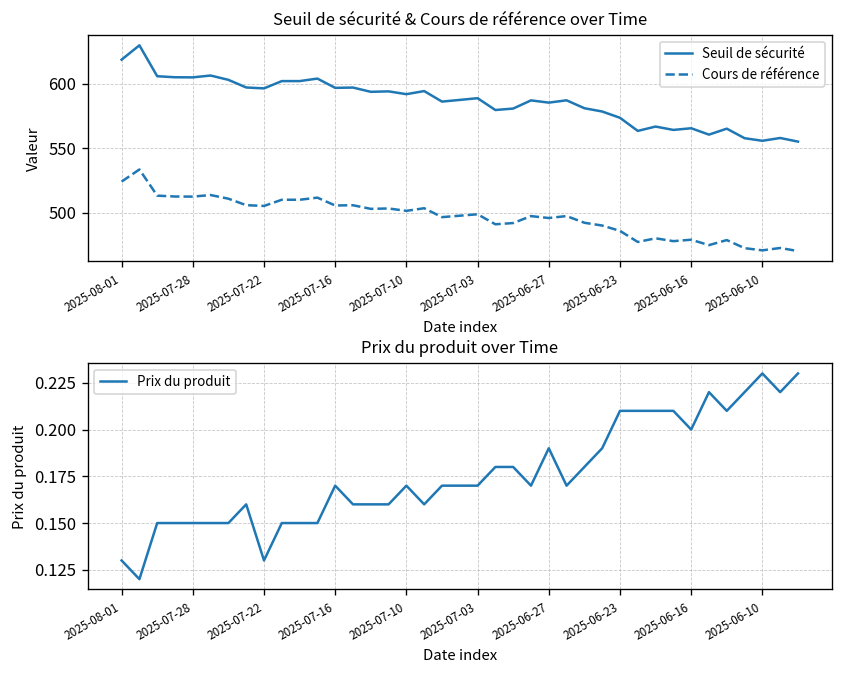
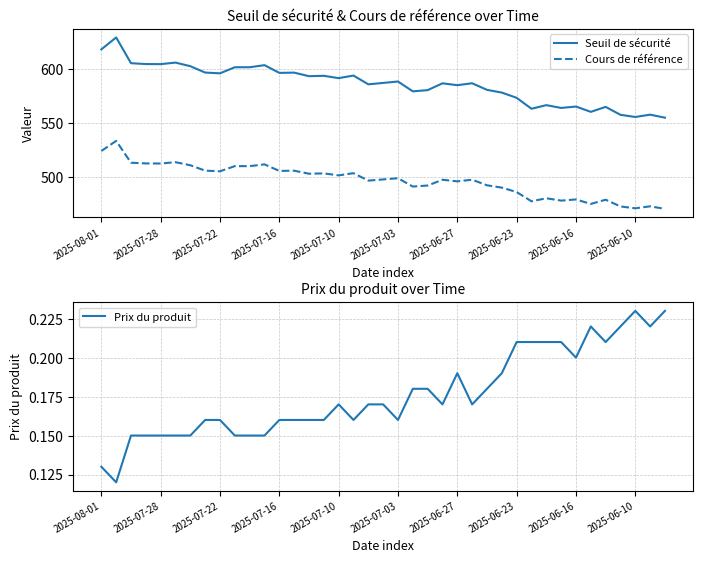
Prix du produit over Time, 2025-07-22: 0.13 -> 0.16
Prix du produit over Time, 2025-07-16: 0.17 -> 0.16
Prix du produit over Time, 2025-07-03: 0.17 -> 0.16
